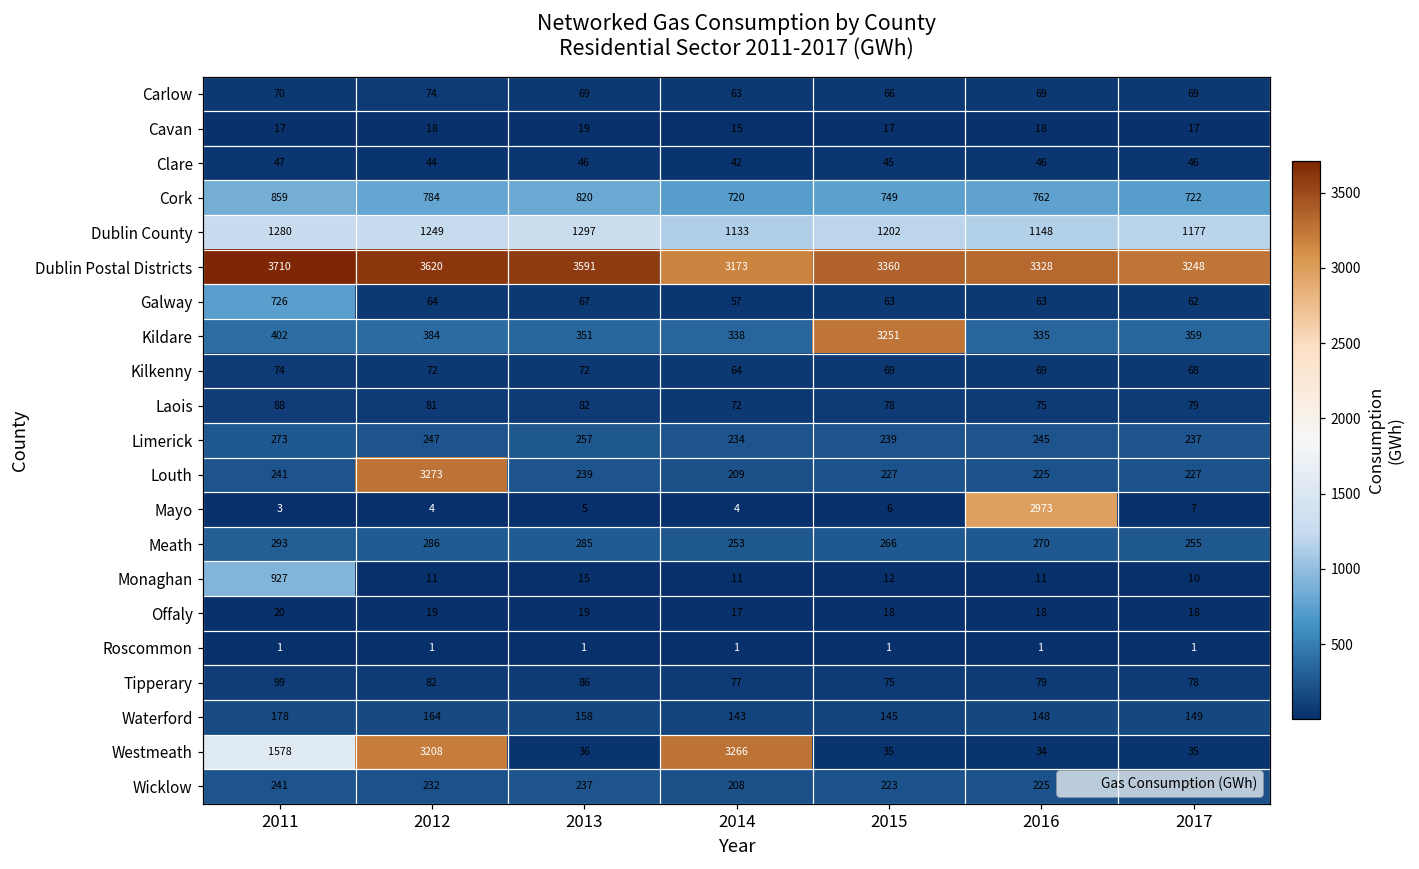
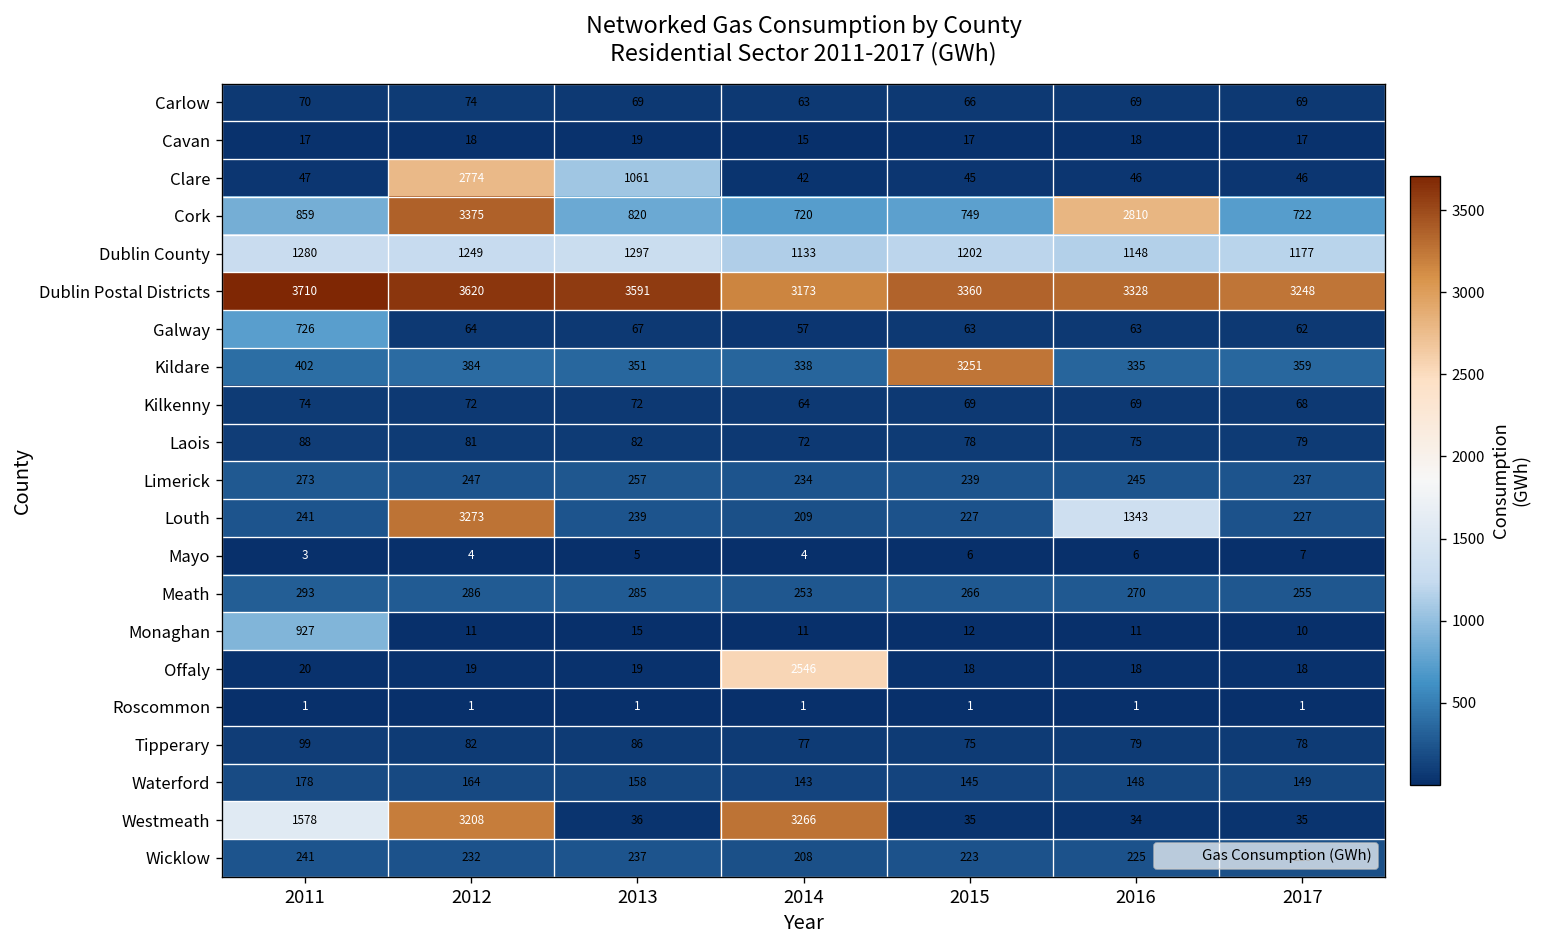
Clare, 2012: 44 -> 2774
Clare, 2013: 46 -> 1061
Cork, 2012: 784 -> 3375
Cork, 2016: 762 -> 2810
Louth, 2016: 225 -> 1343
Mayo, 2016: 2973 -> 6
Offaly, 2014: 17 -> 2546
